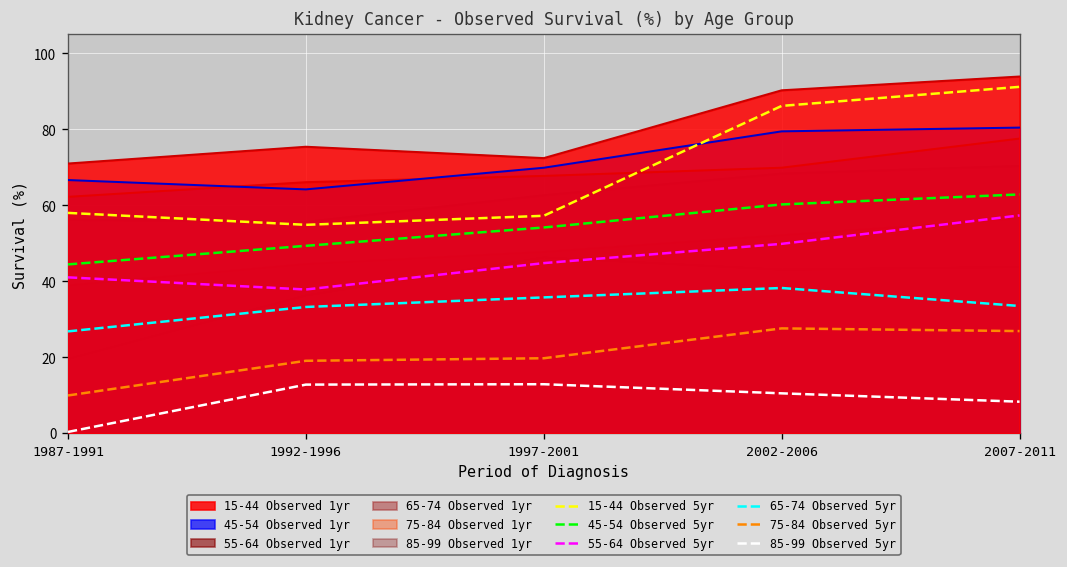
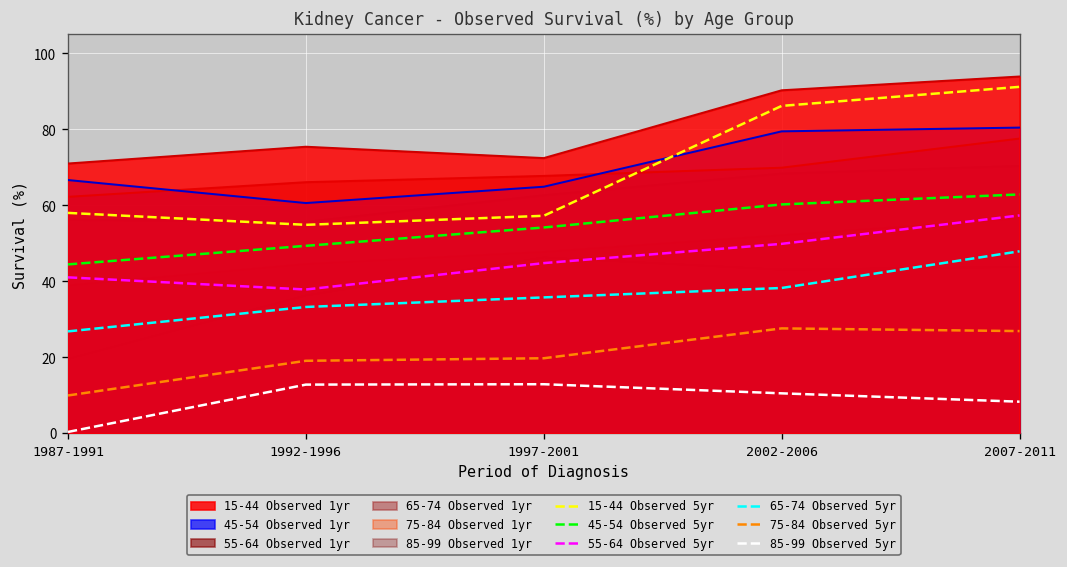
45-54 Observed 1yr, 1992-1996: 64 -> 61
45-54 Observed 1yr, 1997-2001: 70 -> 65
65-74 Observed 5yr, 2007-2011: 34 -> 48
